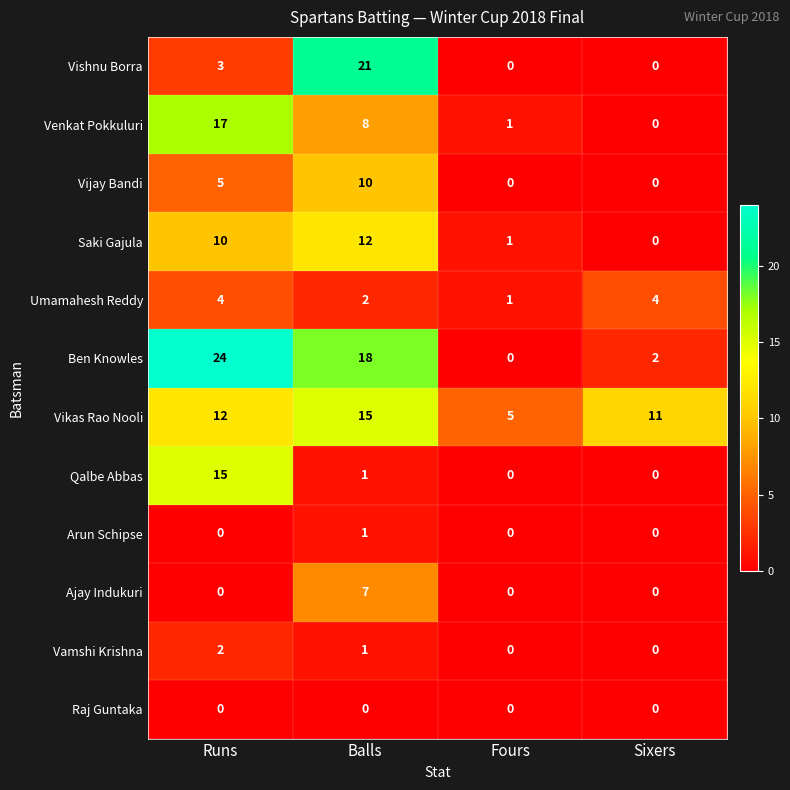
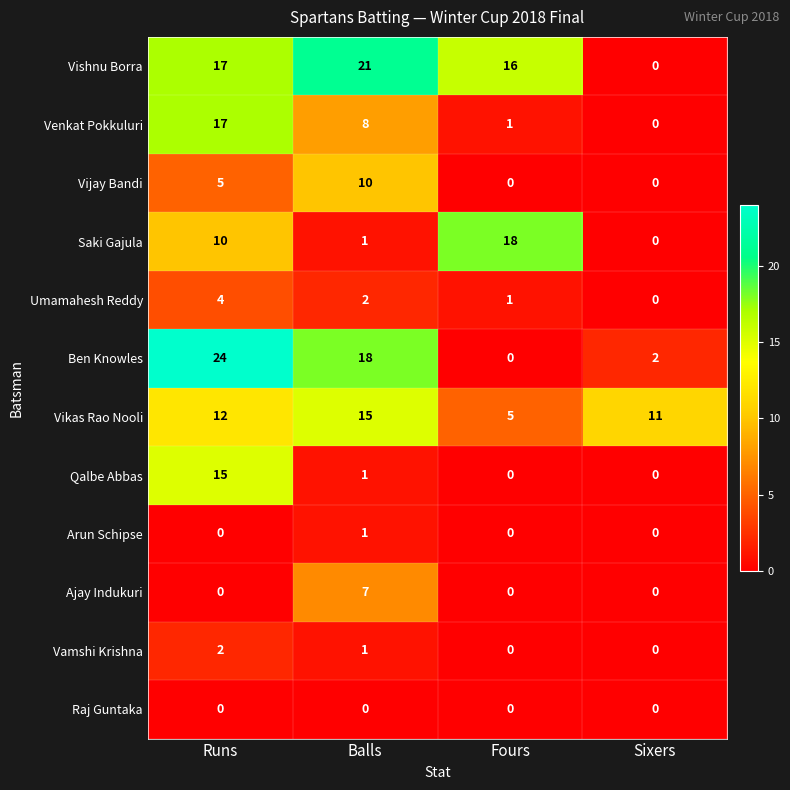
Vishnu Borra, Runs: 3 -> 17
Vishnu Borra, Fours: 0 -> 16
Saki Gajula, Balls: 12 -> 1
Saki Gajula, Fours: 1 -> 18
Umamahesh Reddy, Sixers: 4 -> 0
